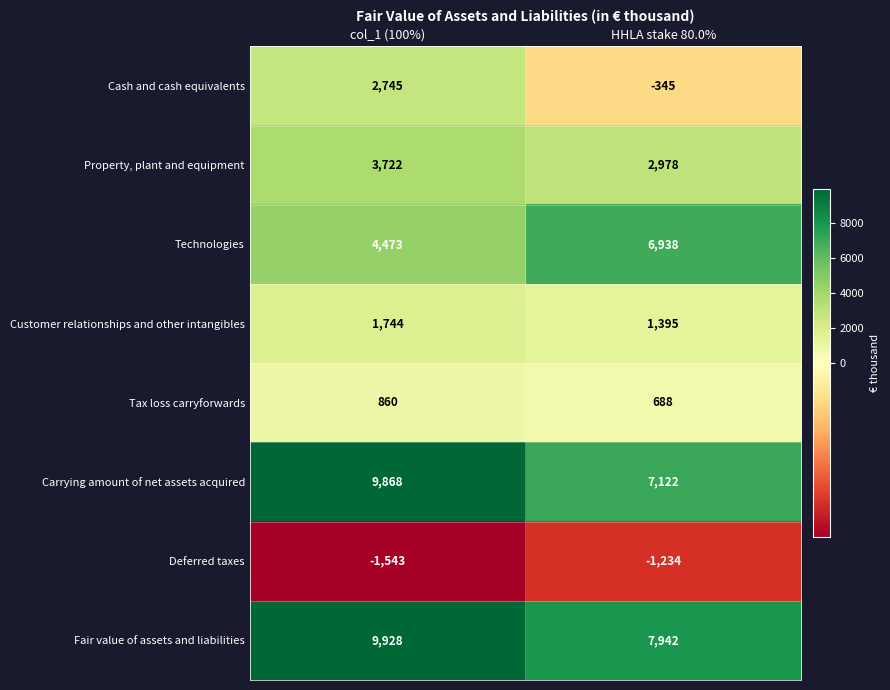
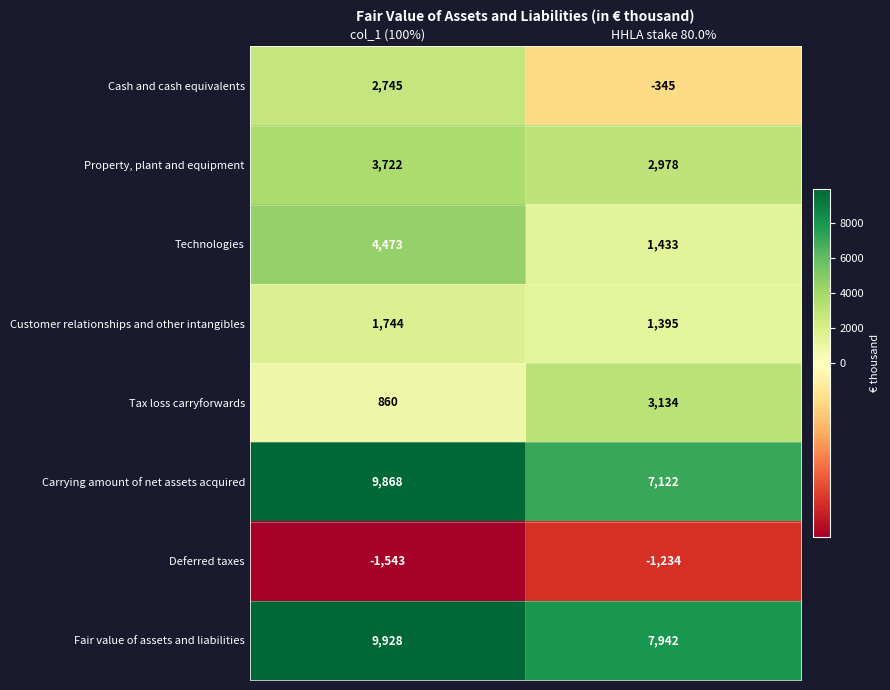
Technologies, HHLA stake 80.0%: 6,938 -> 1,433
Tax loss carryforwards, HHLA stake 80.0%: 688 -> 3,134
